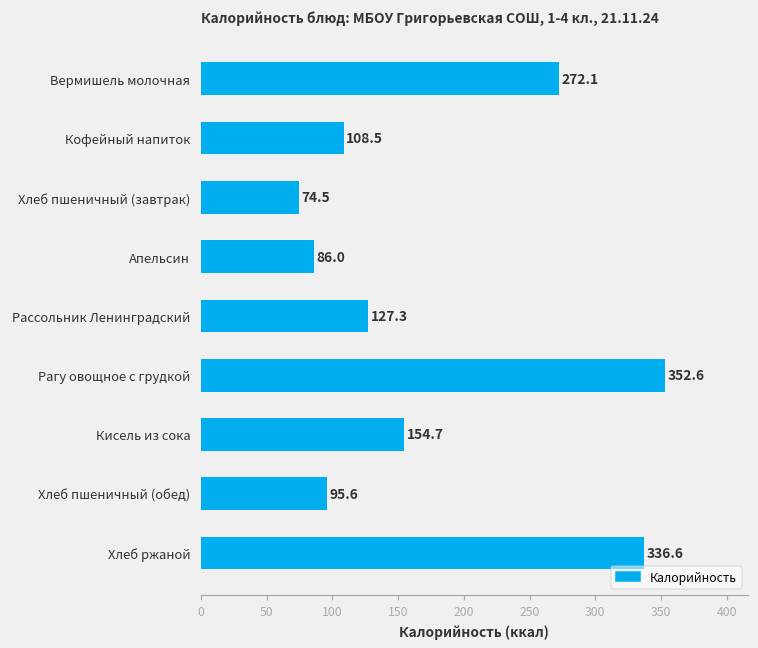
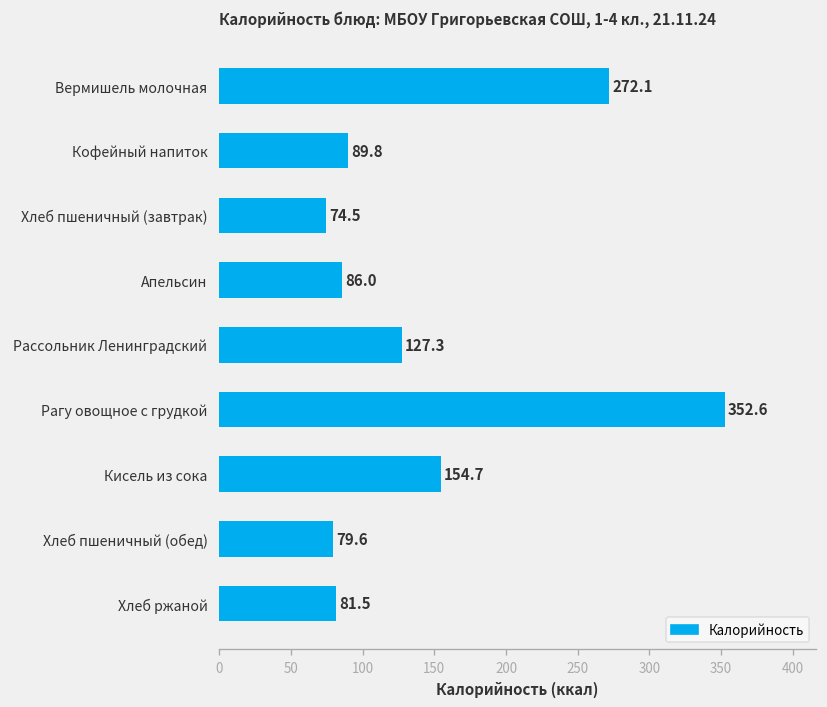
Кофейный напиток: 108.5 -> 89.8
Хлеб пшеничный (обед): 95.6 -> 79.6
Хлеб ржаной: 336.6 -> 81.5
